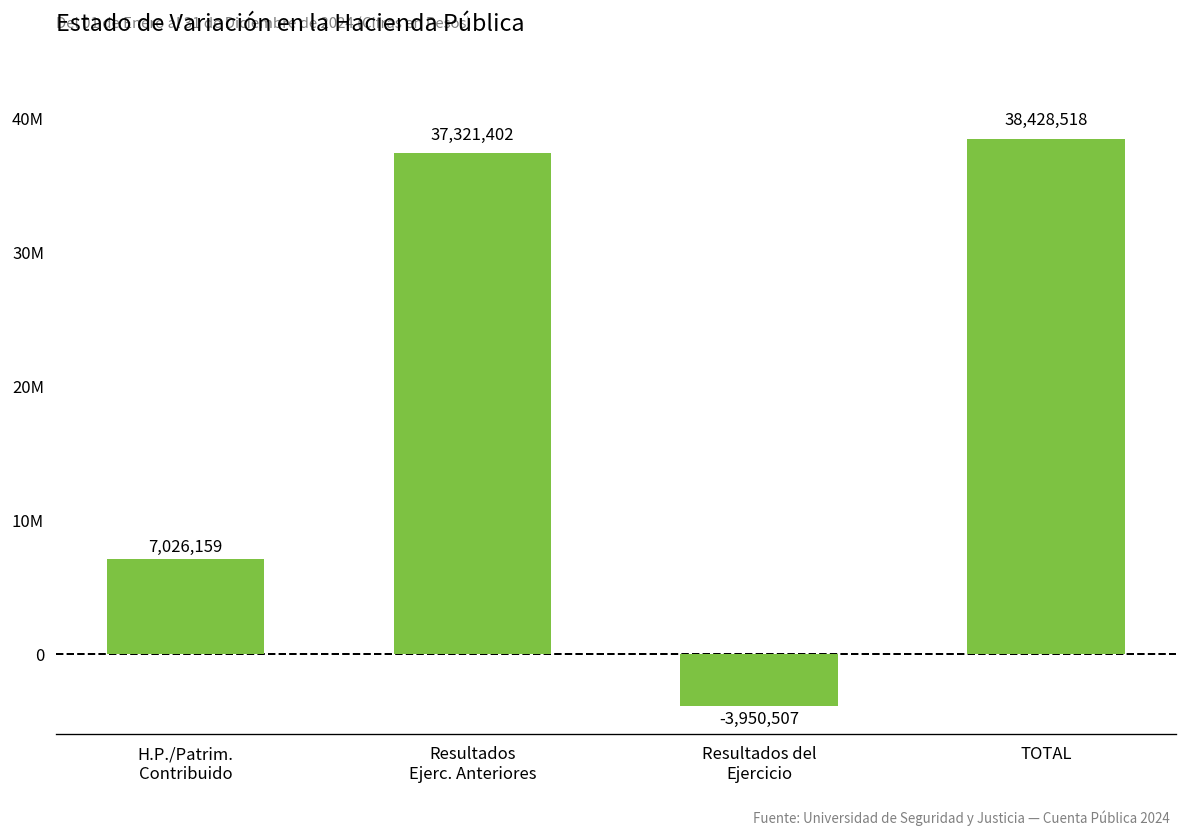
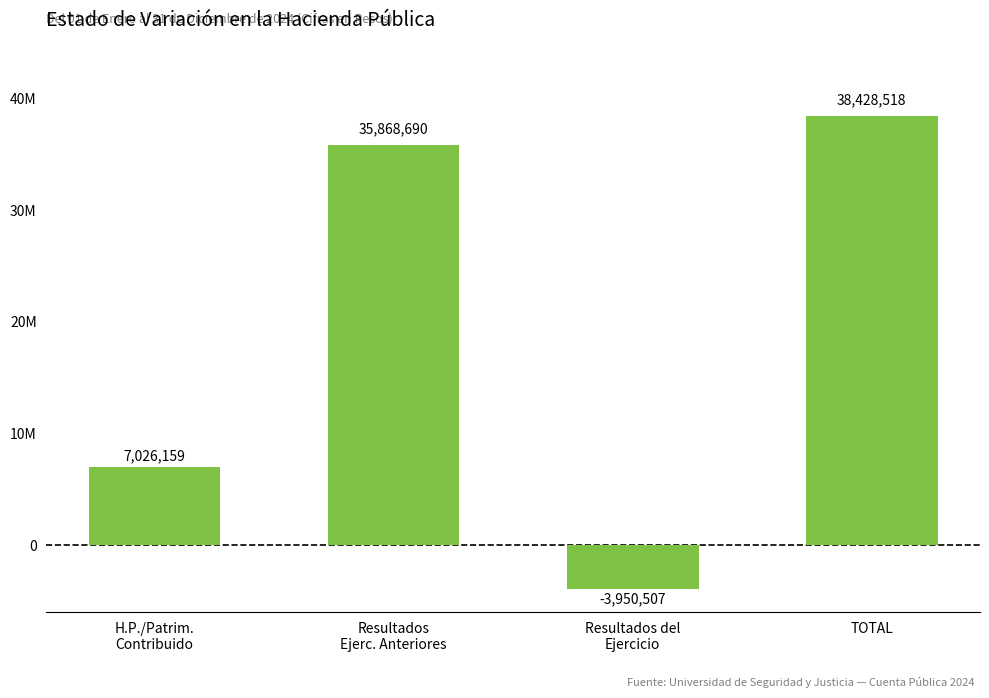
Resultados Ejerc. Anteriores: 37,321,402 -> 35,868,690
